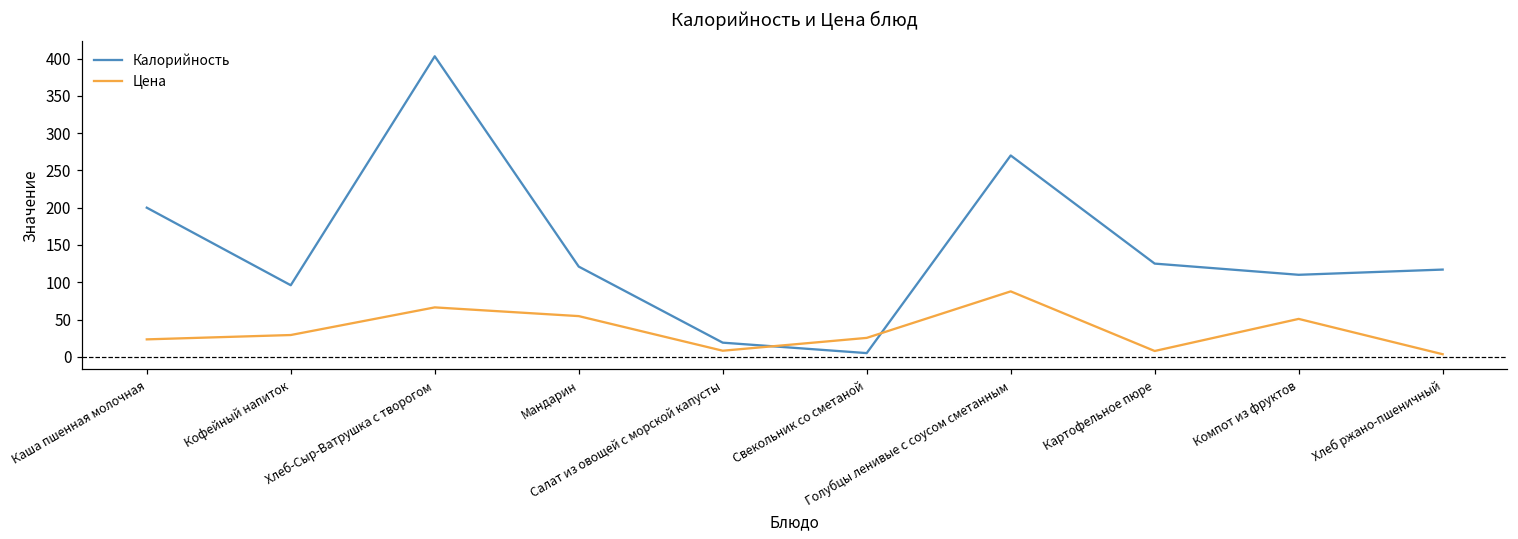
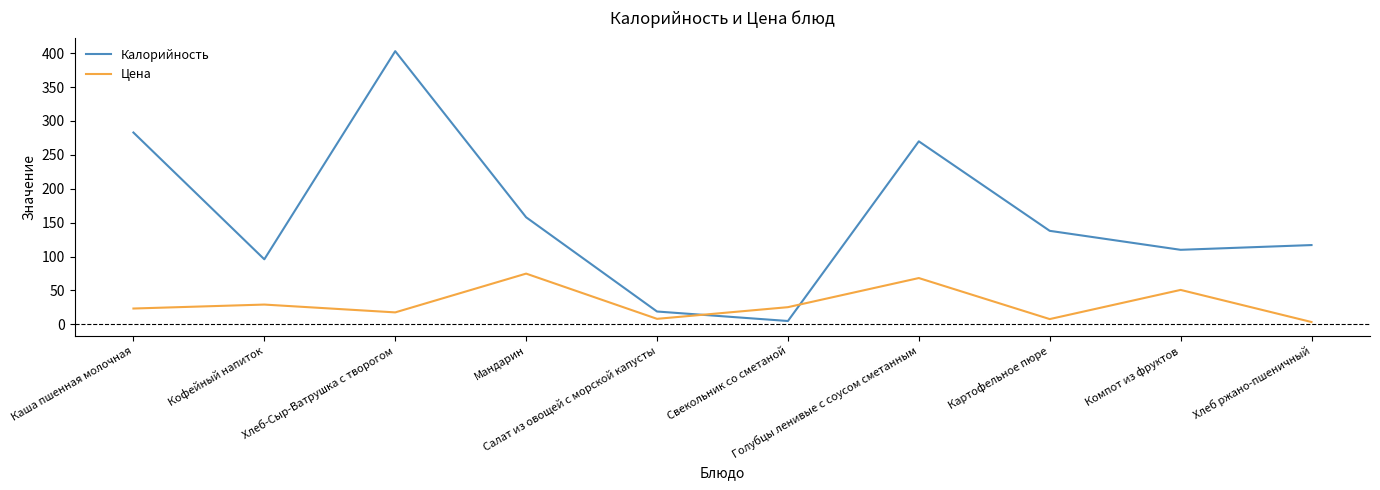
Калорийность, Каша пшенная молочная: 200 -> 280
Цена, Хлеб-Сыр-Ватрушка с творогом: 70 -> 20
Калорийность, Мандарин: 120 -> 160
Цена, Мандарин: 50 -> 70
Цена, Голубцы ленивые с соусом сметанным: 90 -> 70
Калорийность, Картофельное пюре: 130 -> 140
